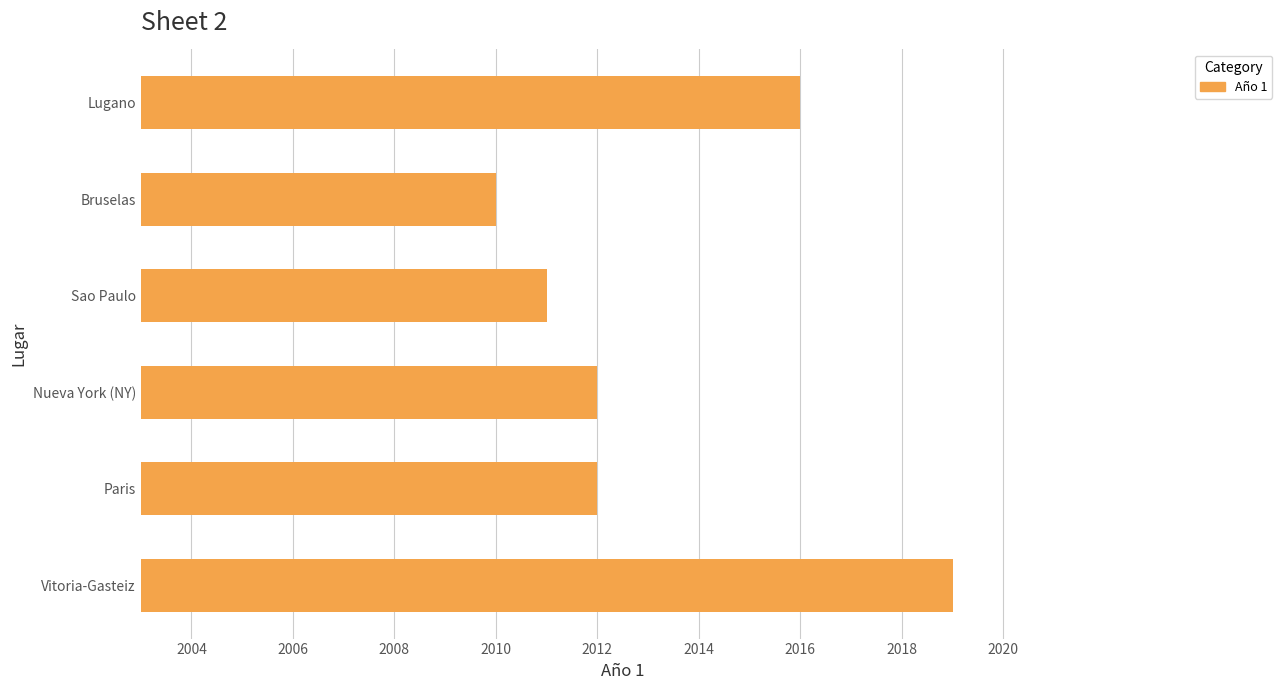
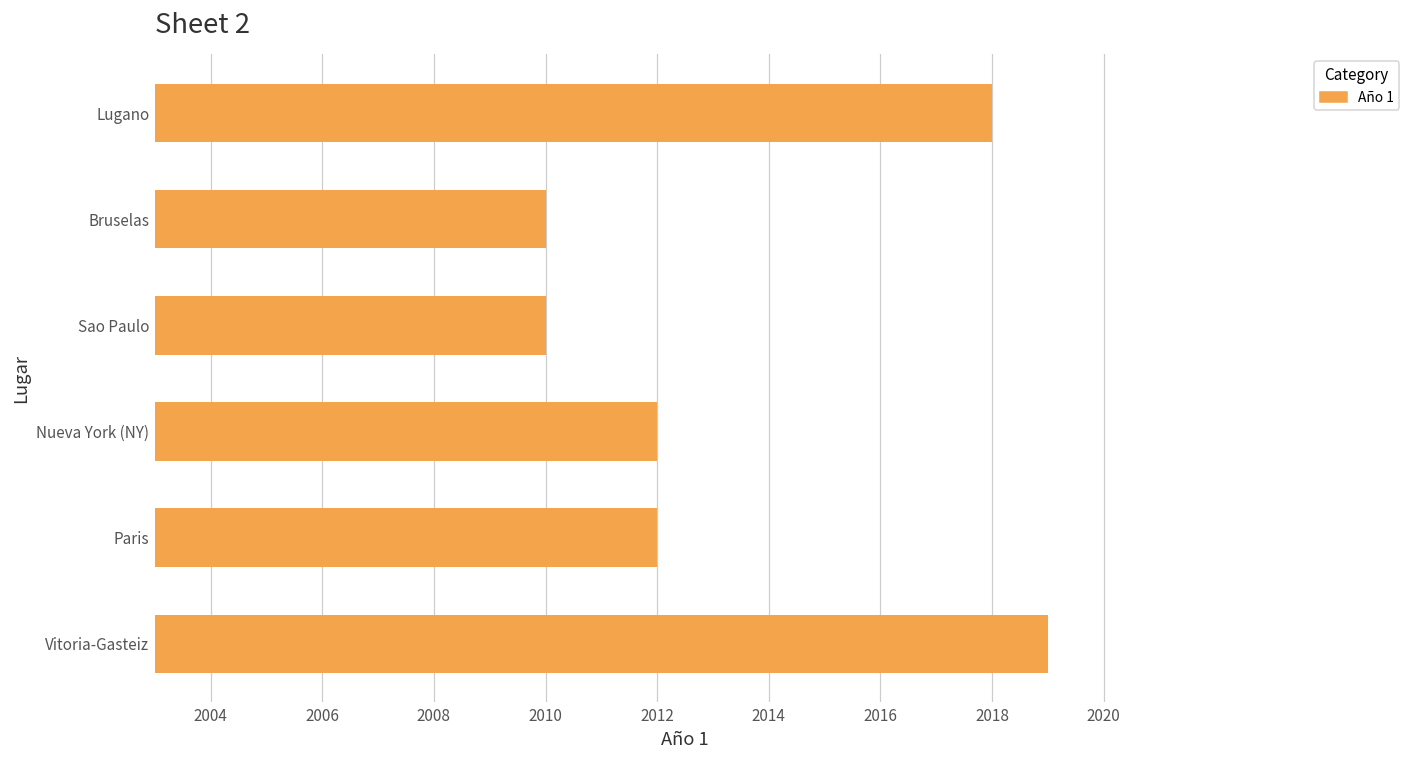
Lugano: 2016 -> 2018
Sao Paulo: 2011 -> 2010
